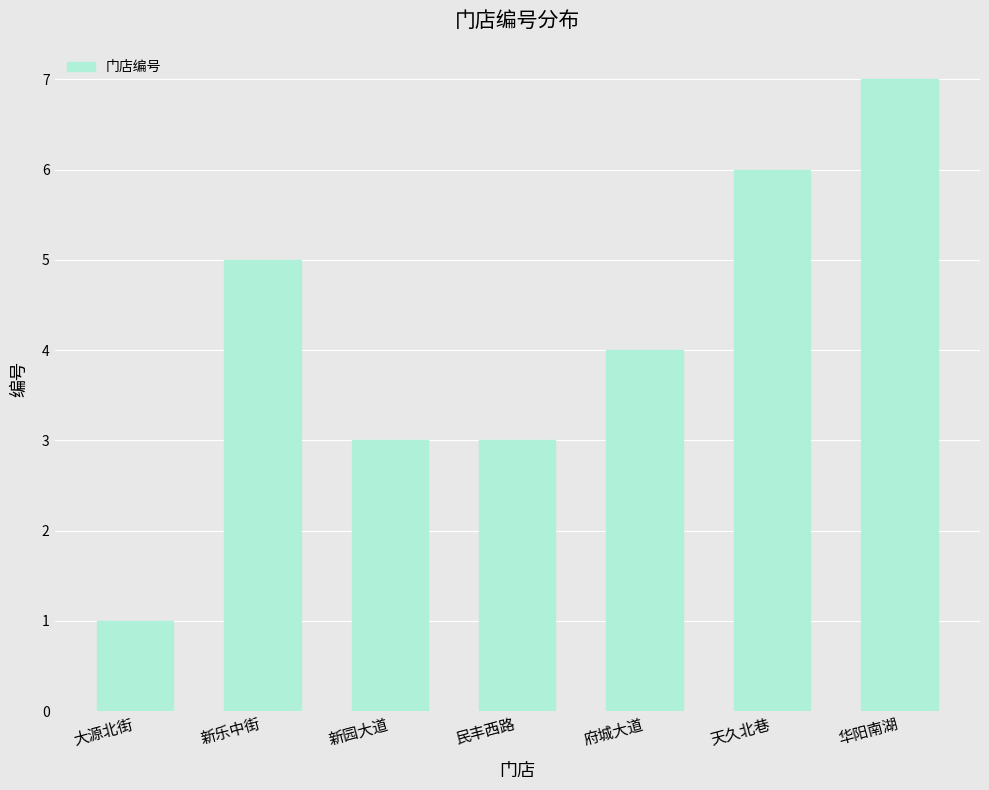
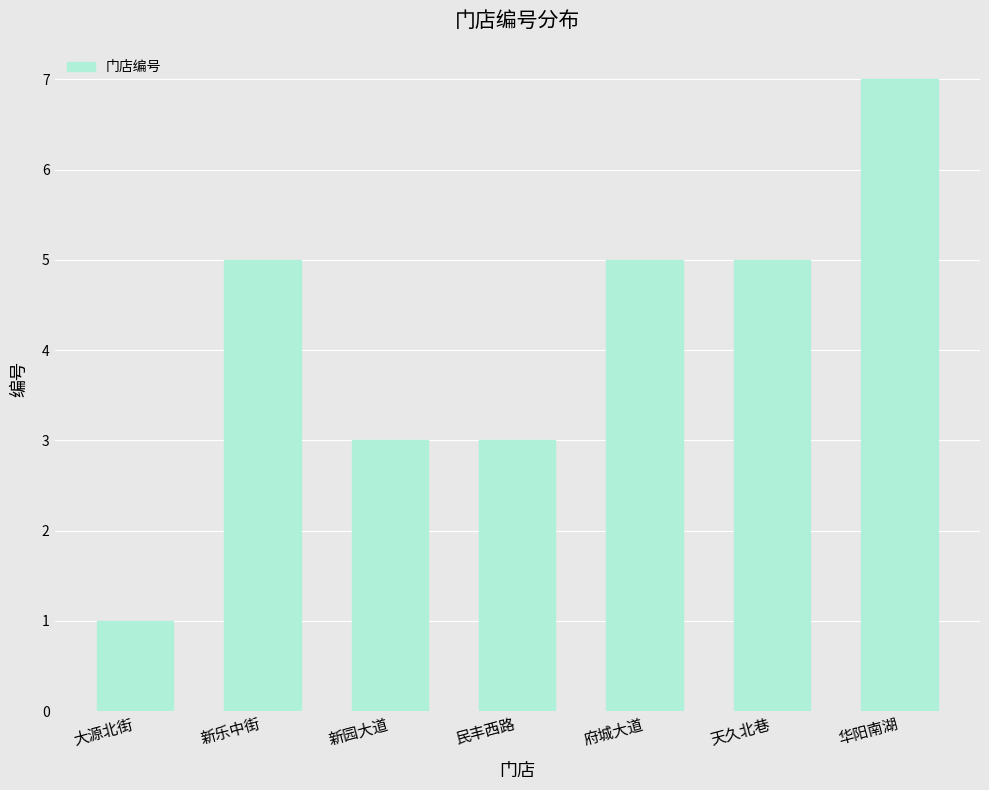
府城大道: 4 -> 5
天久北巷: 6 -> 5
